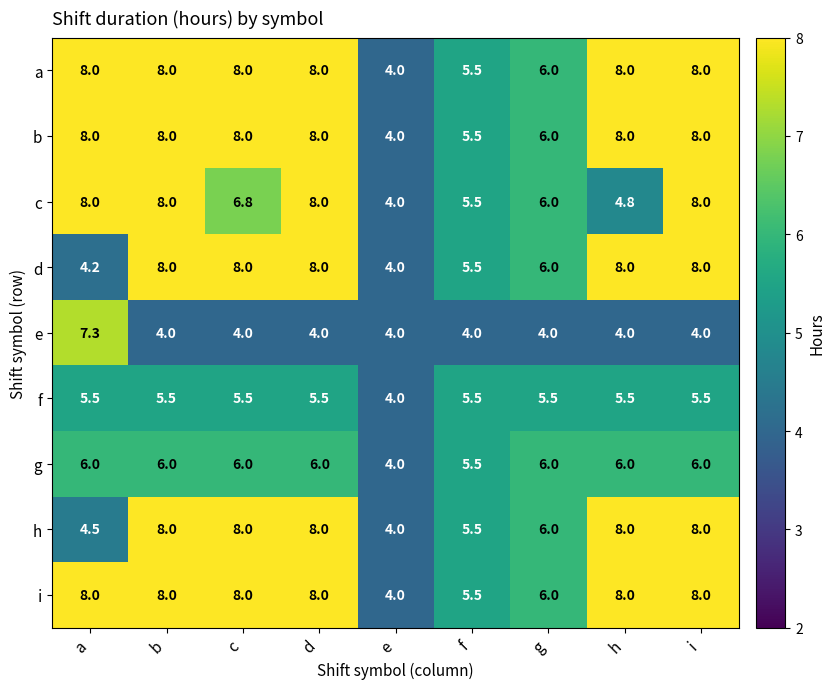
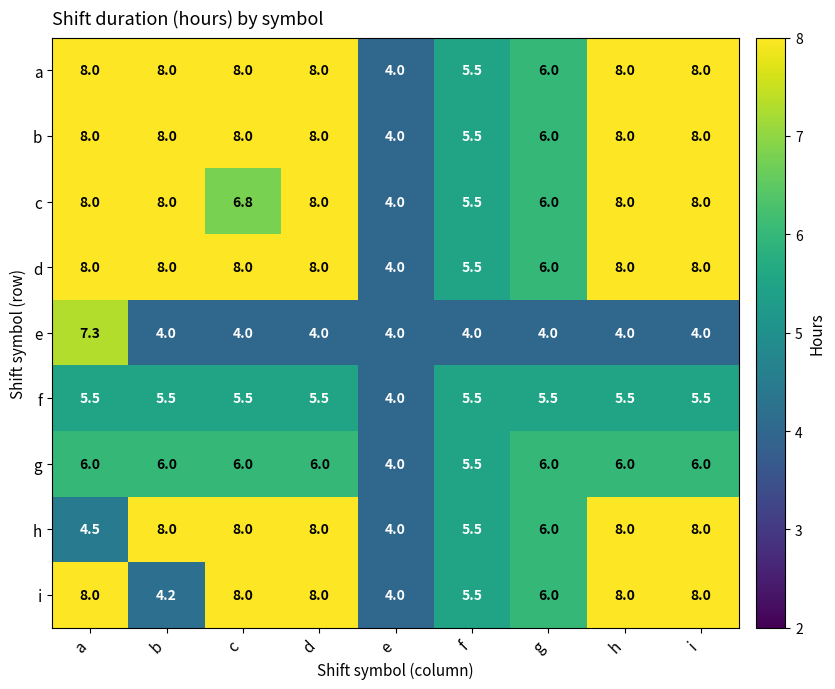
c, h: 4.8 -> 8.0
d, a: 4.2 -> 8.0
i, b: 8.0 -> 4.2
